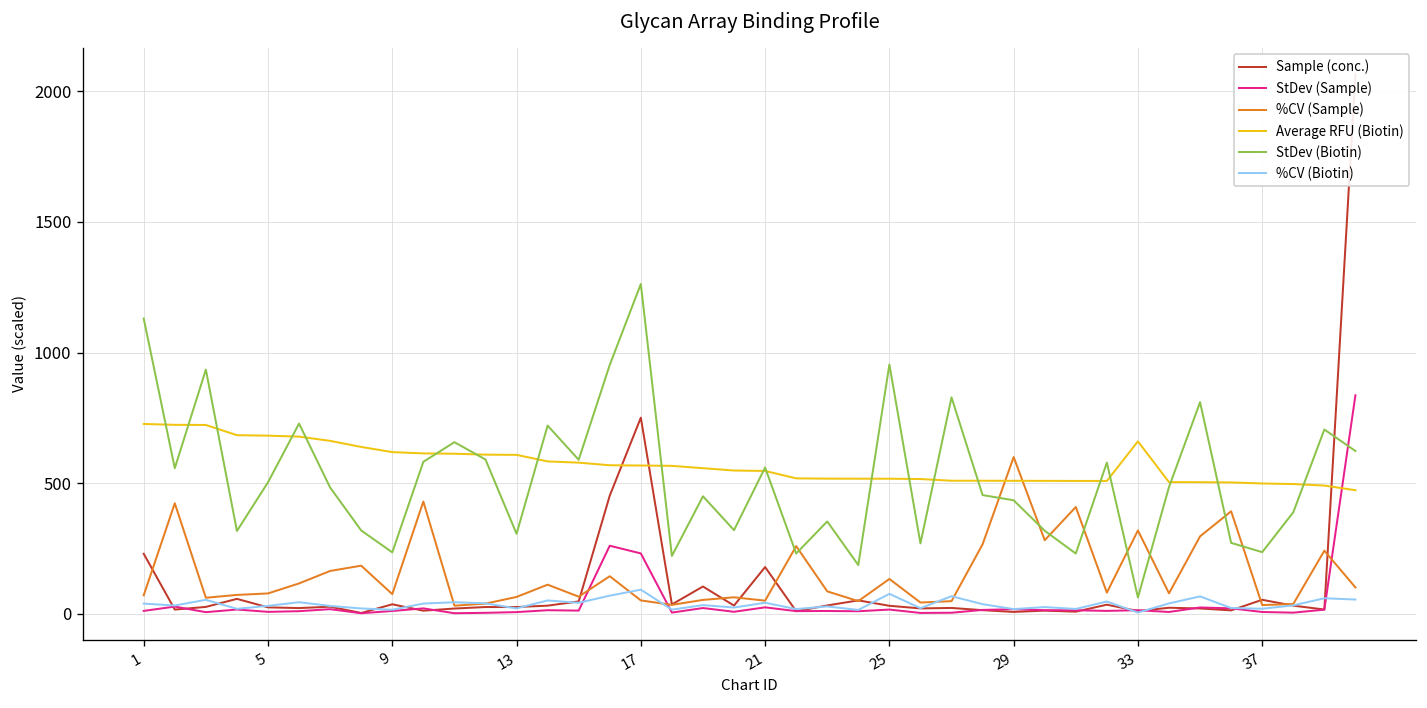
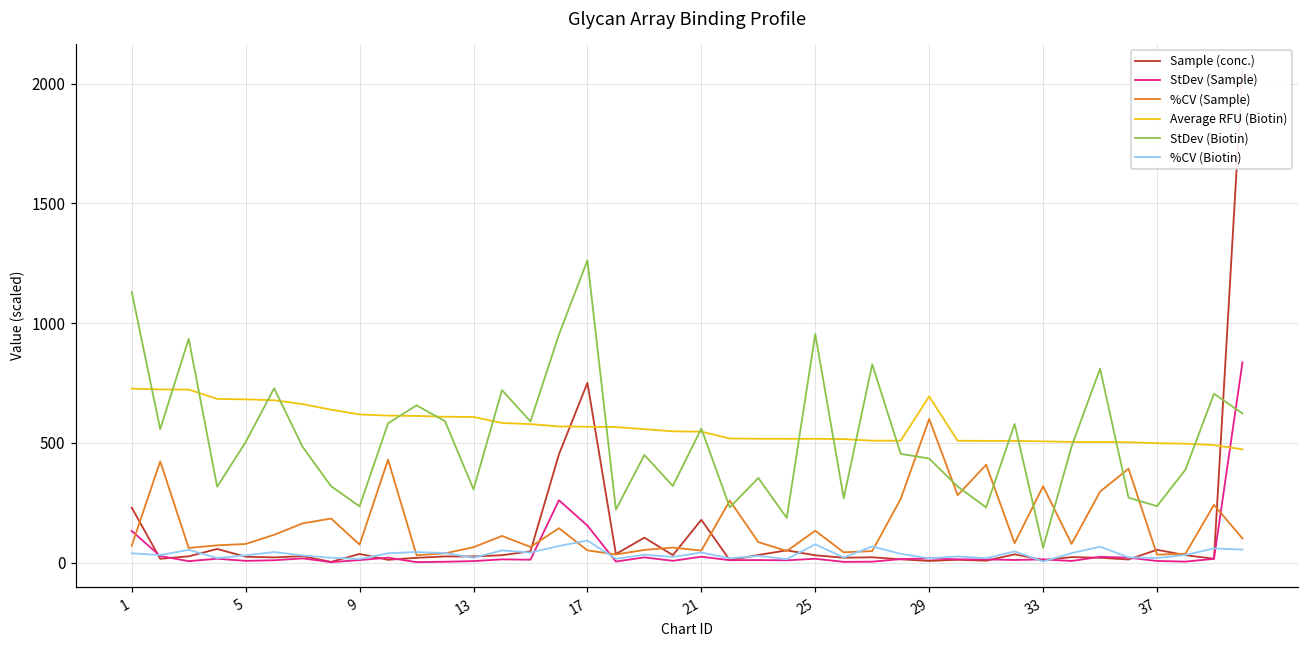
StDev (Sample), 1: 10 -> 130
StDev (Sample), 17: 230 -> 150
Average RFU (Biotin), 29: 510 -> 690
Average RFU (Biotin), 33: 660 -> 510
